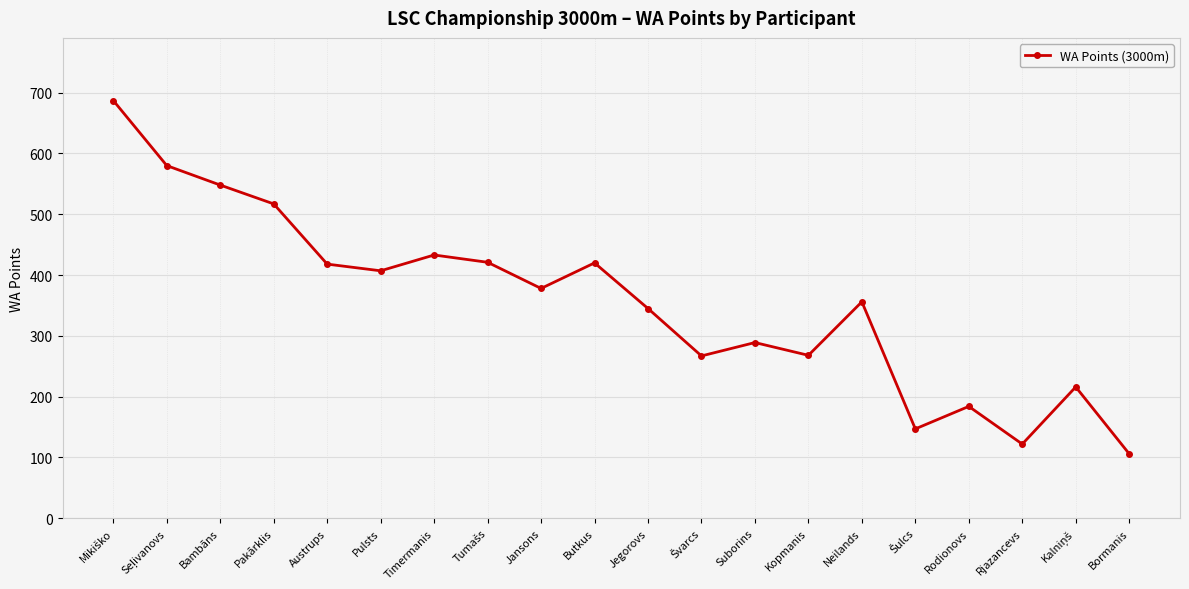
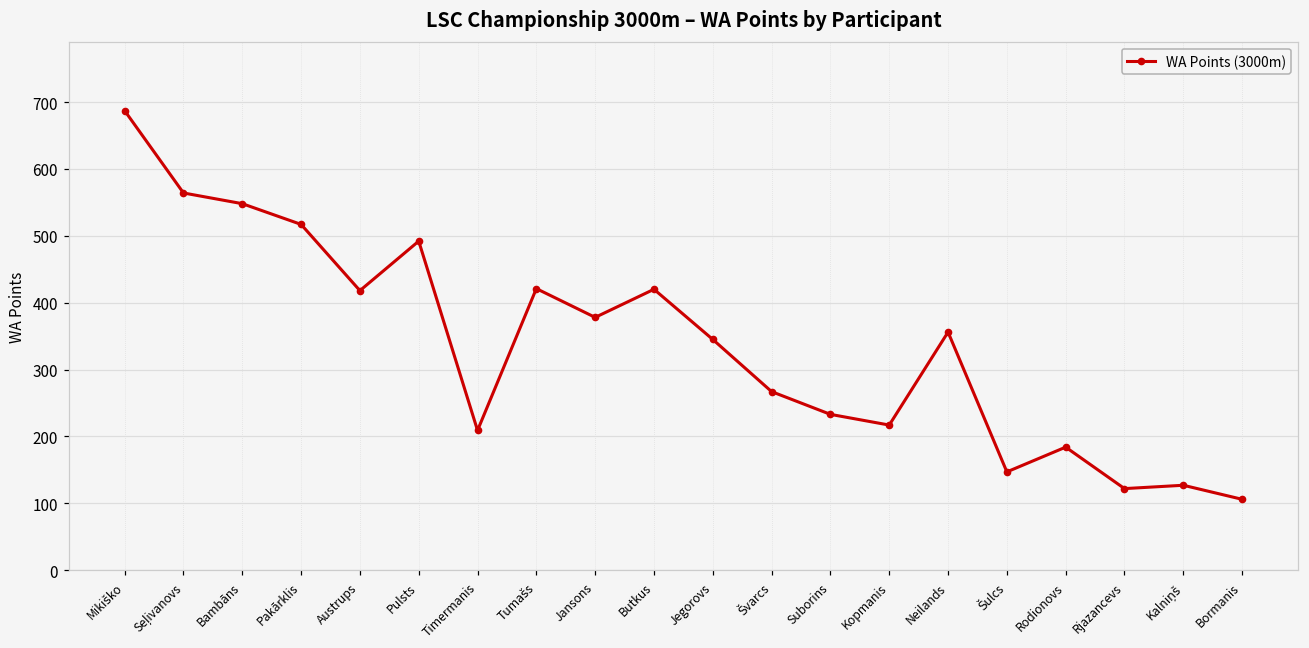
Seļivanovs: 580 -> 560
Pulsts: 410 -> 490
Timermanis: 430 -> 210
Suborins: 290 -> 230
Kopmanis: 270 -> 220
Kalniņš: 220 -> 130
